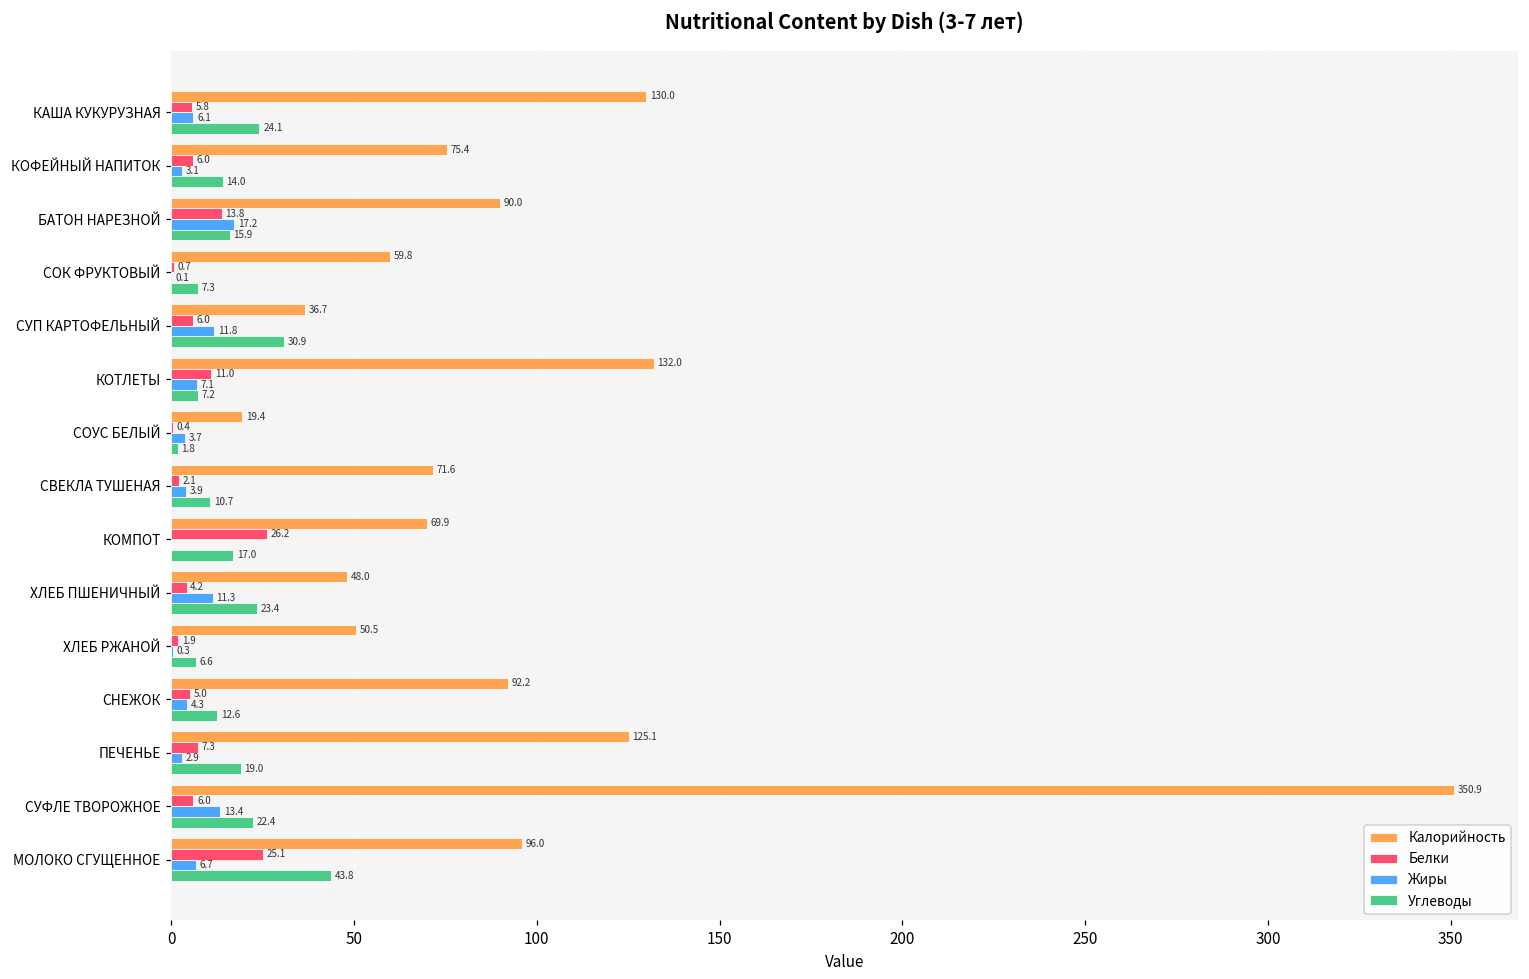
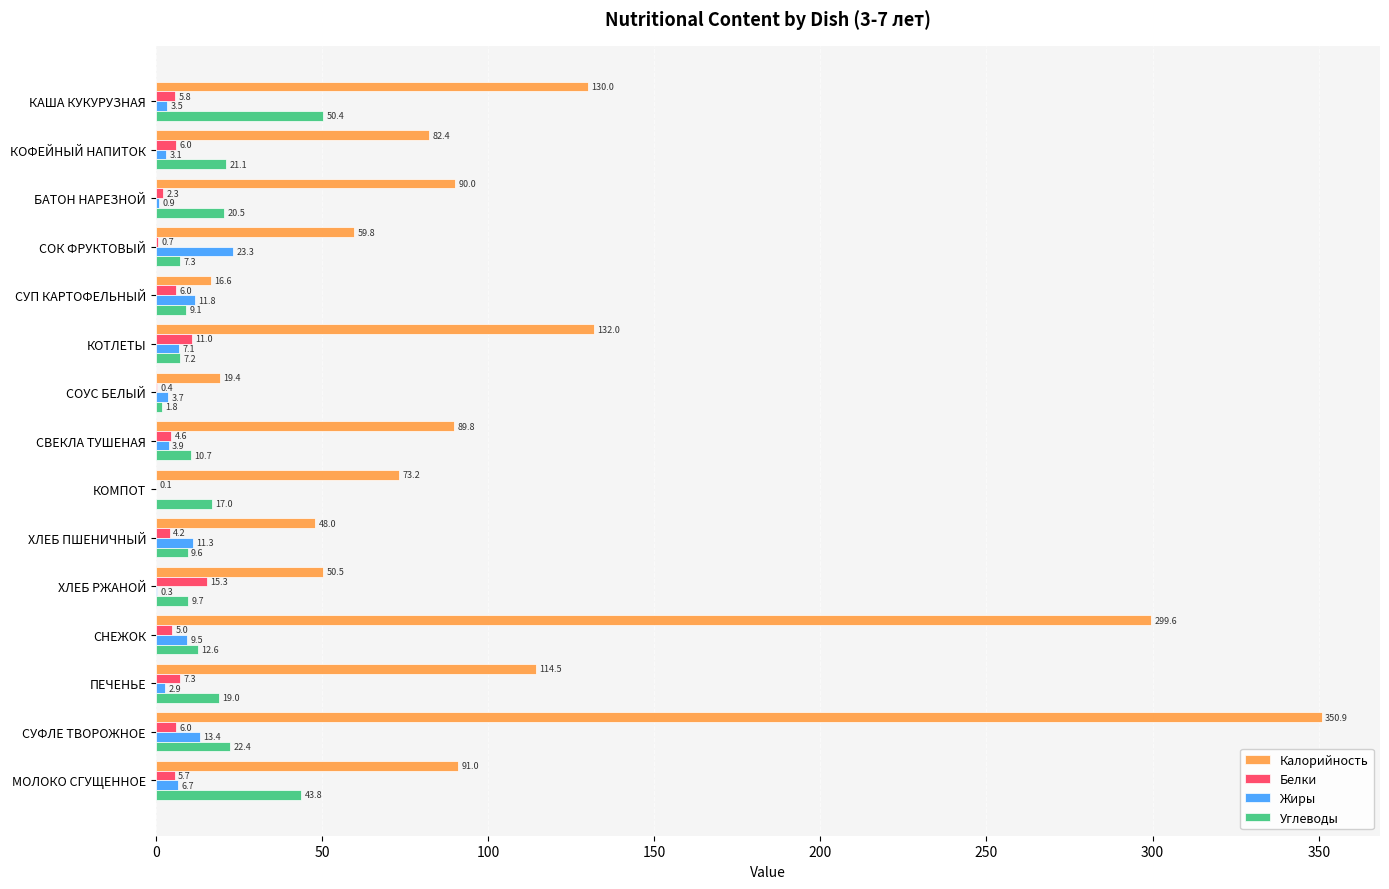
Жиры, КАША КУКУРУЗНАЯ: 6.1 -> 3.5
Углеводы, КАША КУКУРУЗНАЯ: 24.1 -> 50.4
Калорийность, КОФЕЙНЫЙ НАПИТОК: 75.4 -> 82.4
Углеводы, КОФЕЙНЫЙ НАПИТОК: 14.0 -> 21.1
Белки, БАТОН НАРЕЗНОЙ: 13.8 -> 2.3
Жиры, БАТОН НАРЕЗНОЙ: 17.2 -> 0.9
Углеводы, БАТОН НАРЕЗНОЙ: 15.9 -> 20.5
Жиры, СОК ФРУКТОВЫЙ: 0.1 -> 23.3
Калорийность, СУП КАРТОФЕЛЬНЫЙ: 36.7 -> 16.6
Углеводы, СУП КАРТОФЕЛЬНЫЙ: 30.9 -> 9.1
Калорийность, СВЕКЛА ТУШЕНАЯ: 71.6 -> 89.8
Белки, СВЕКЛА ТУШЕНАЯ: 2.1 -> 4.6
Калорийность, КОМПОТ: 69.9 -> 73.2
Белки, КОМПОТ: 26.2 -> 0.1
Углеводы, ХЛЕБ ПШЕНИЧНЫЙ: 23.4 -> 9.6
Белки, ХЛЕБ РЖАНОЙ: 1.9 -> 15.3
Углеводы, ХЛЕБ РЖАНОЙ: 6.6 -> 9.7
Калорийность, СНЕЖОК: 92.2 -> 299.6
Жиры, СНЕЖОК: 4.3 -> 9.5
Калорийность, ПЕЧЕНЬЕ: 125.1 -> 114.5
Калорийность, МОЛОКО СГУЩЕННОЕ: 96.0 -> 91.0
Белки, МОЛОКО СГУЩЕННОЕ: 25.1 -> 5.7
